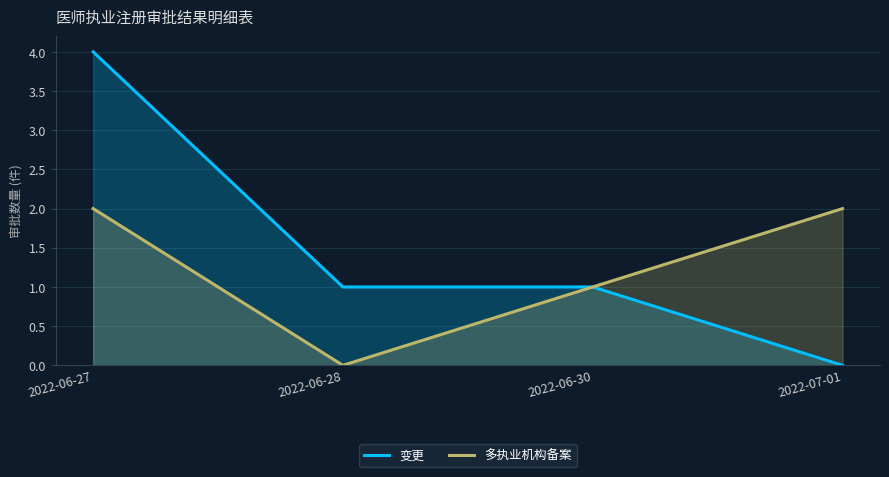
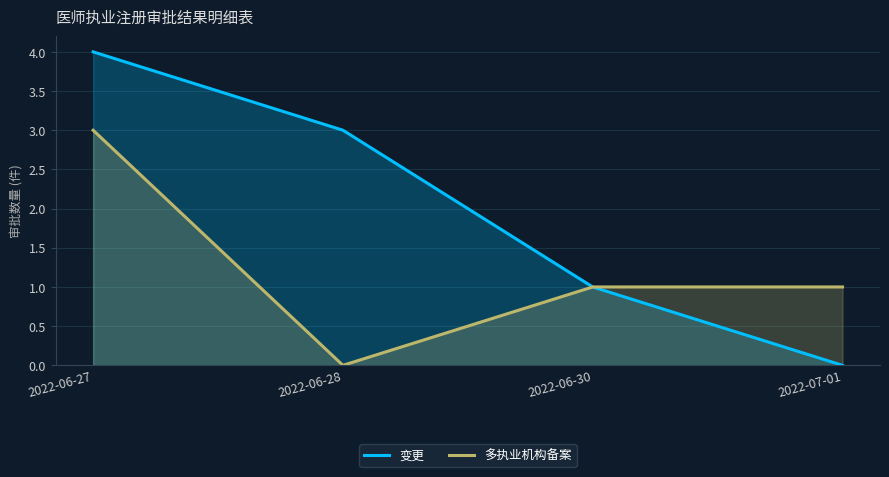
多执业机构备案, 2022-06-27: 2 -> 3
变更, 2022-06-28: 1 -> 3
多执业机构备案, 2022-07-01: 2 -> 1
